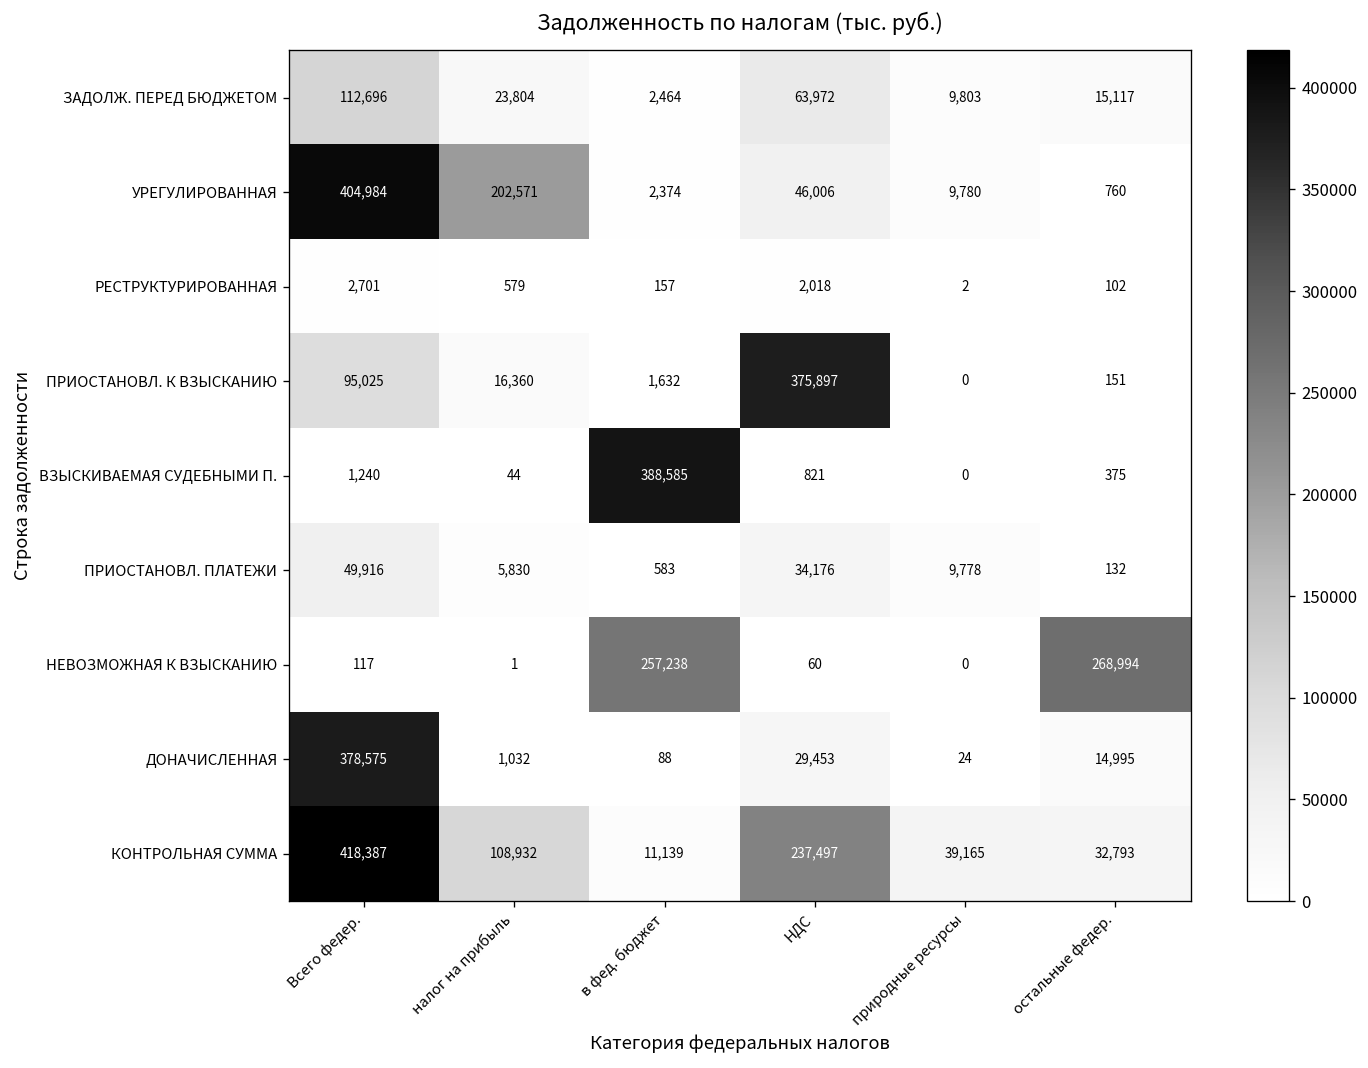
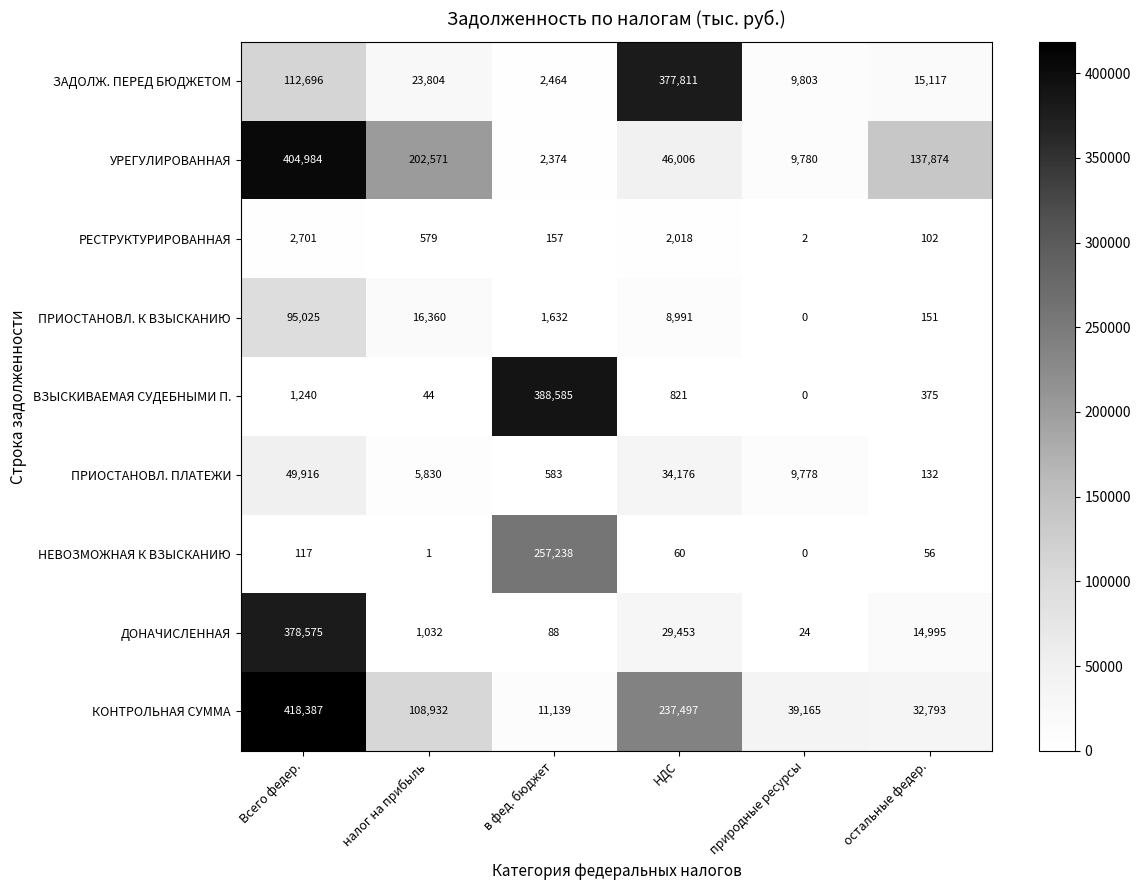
ЗАДОЛЖ. ПЕРЕД БЮДЖЕТОМ, НДС: 63,972 -> 377,811
УРЕГУЛИРОВАННАЯ, остальные федер.: 760 -> 137,874
ПРИОСТАНОВЛ. К ВЗЫСКАНИЮ, НДС: 375,897 -> 8,991
НЕВОЗМОЖНАЯ К ВЗЫСКАНИЮ, остальные федер.: 268,994 -> 56
